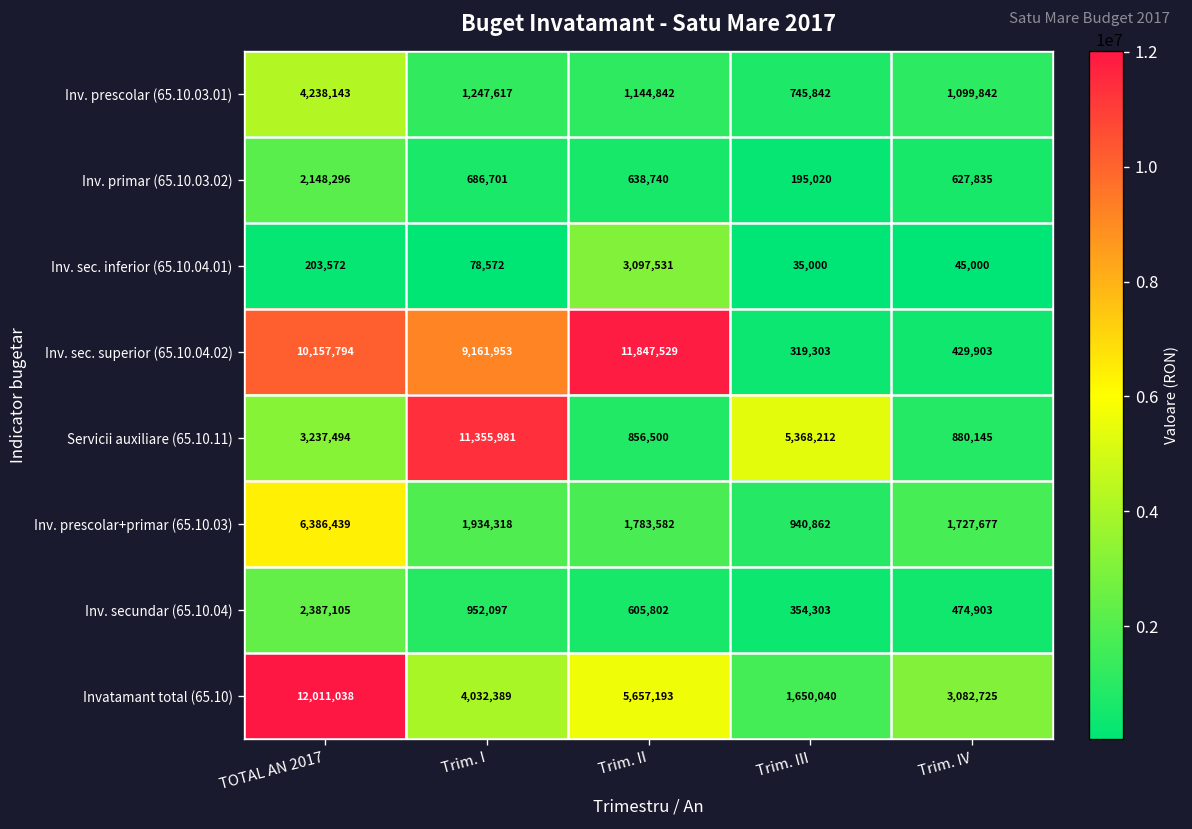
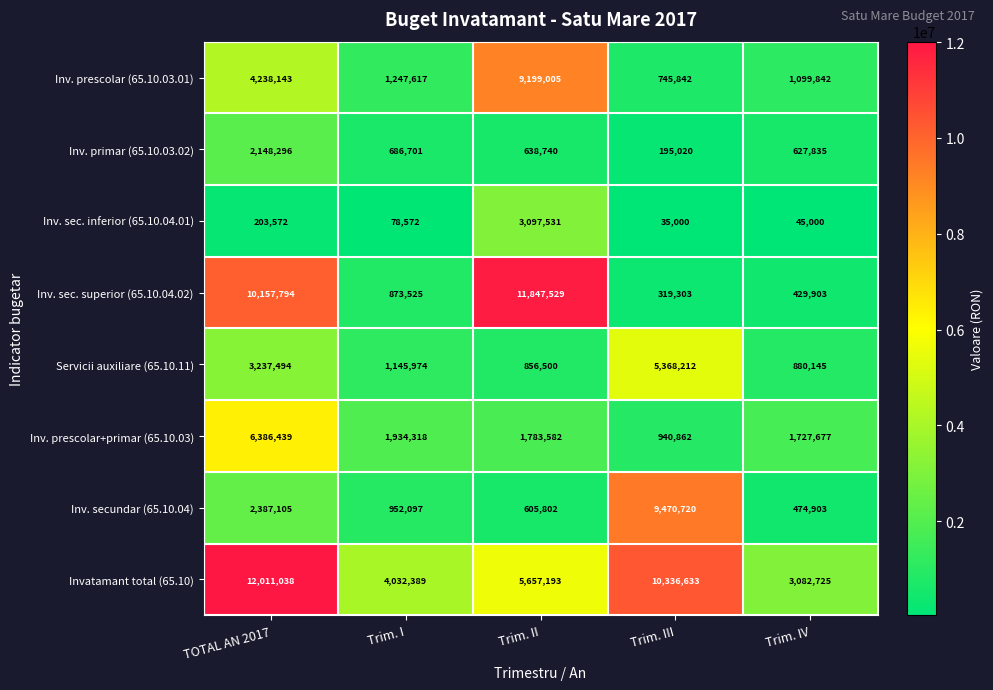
Inv. prescolar (65.10.03.01), Trim. II: 1,144,842 -> 9,199,005
Inv. sec. superior (65.10.04.02), Trim. I: 9,161,953 -> 873,525
Servicii auxiliare (65.10.11), Trim. I: 11,355,981 -> 1,145,974
Inv. secundar (65.10.04), Trim. III: 354,303 -> 9,470,720
Invatamant total (65.10), Trim. III: 1,650,040 -> 10,336,633
